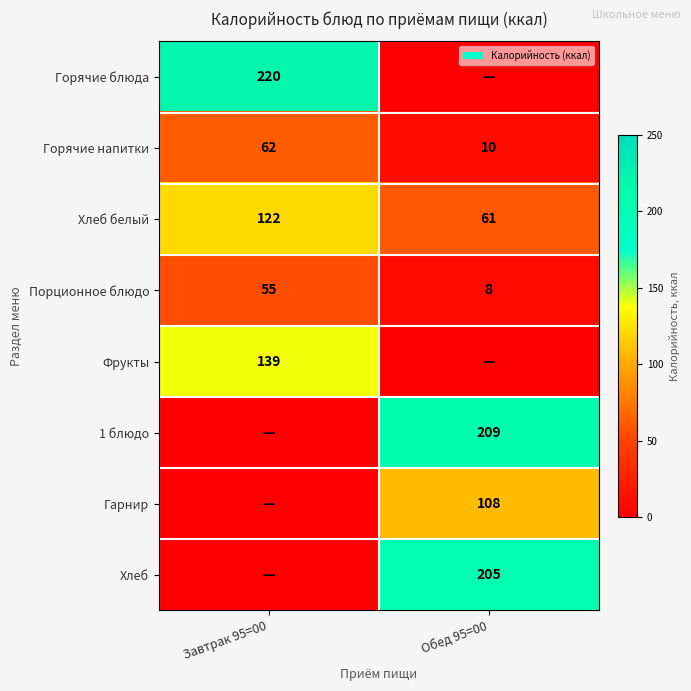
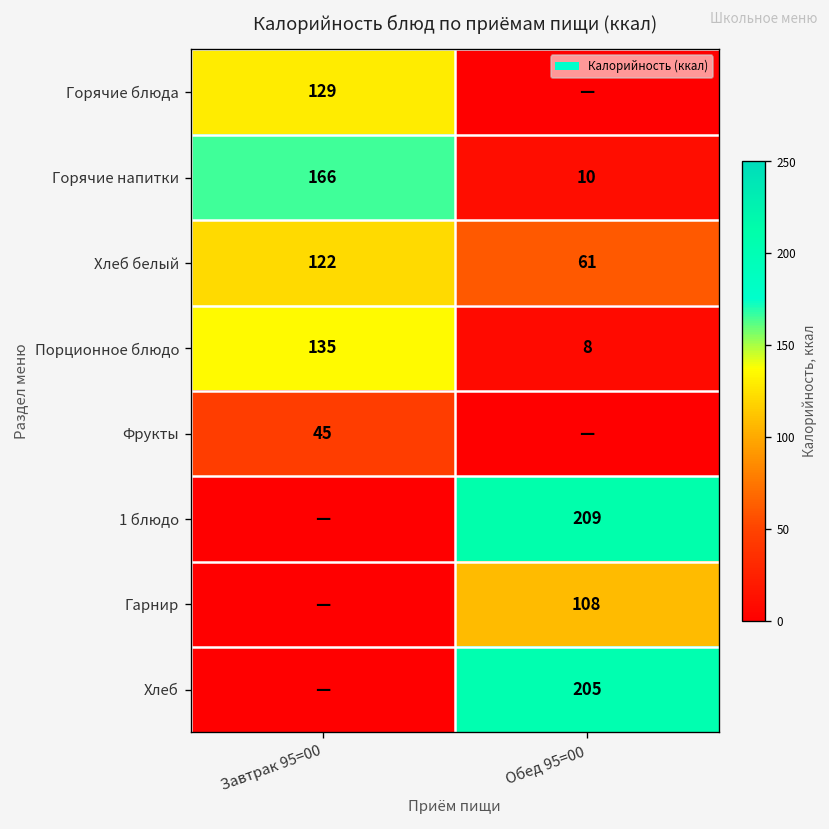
Горячие блюда, Завтрак 95=00: 220 -> 129
Горячие напитки, Завтрак 95=00: 62 -> 166
Порционное блюдо, Завтрак 95=00: 55 -> 135
Фрукты, Завтрак 95=00: 139 -> 45
